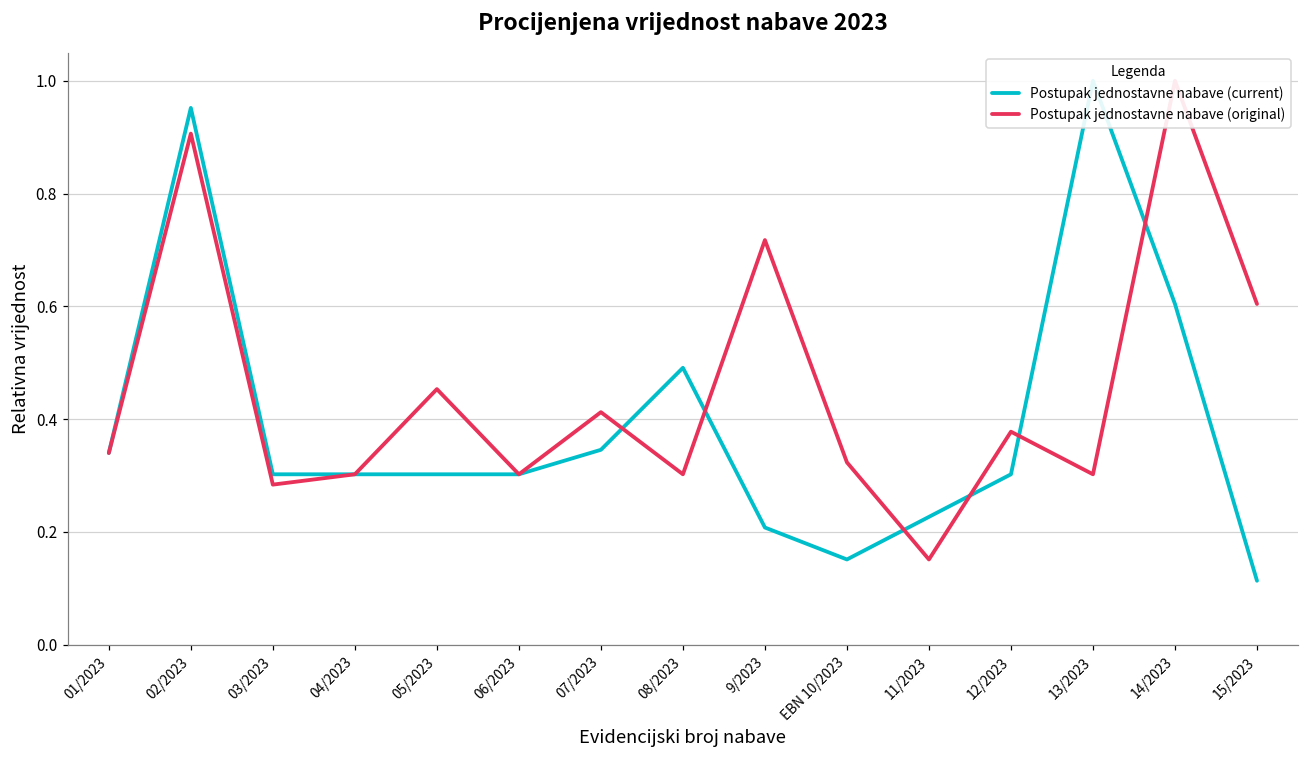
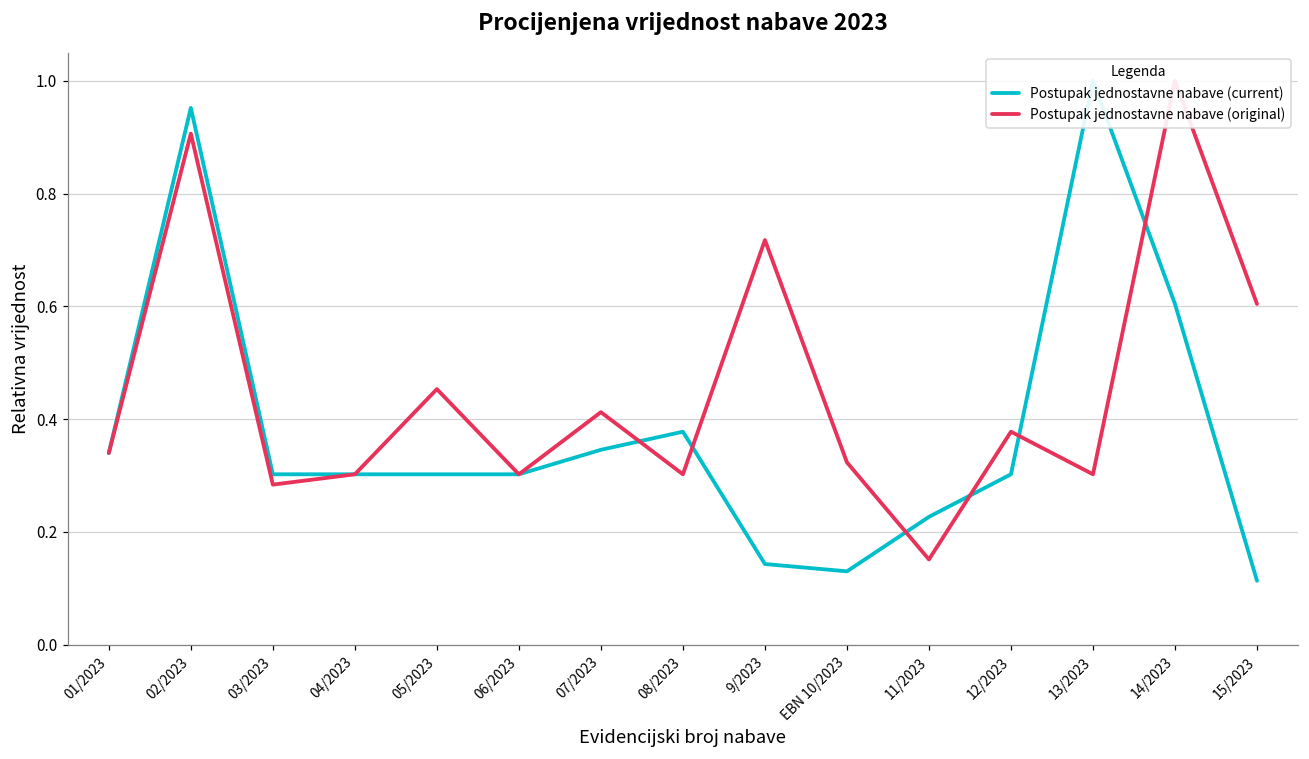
Postupak jednostavne nabave (current), 08/2023: 0.49 -> 0.38
Postupak jednostavne nabave (current), 9/2023: 0.21 -> 0.14
Postupak jednostavne nabave (current), EBN 10/2023: 0.15 -> 0.13
